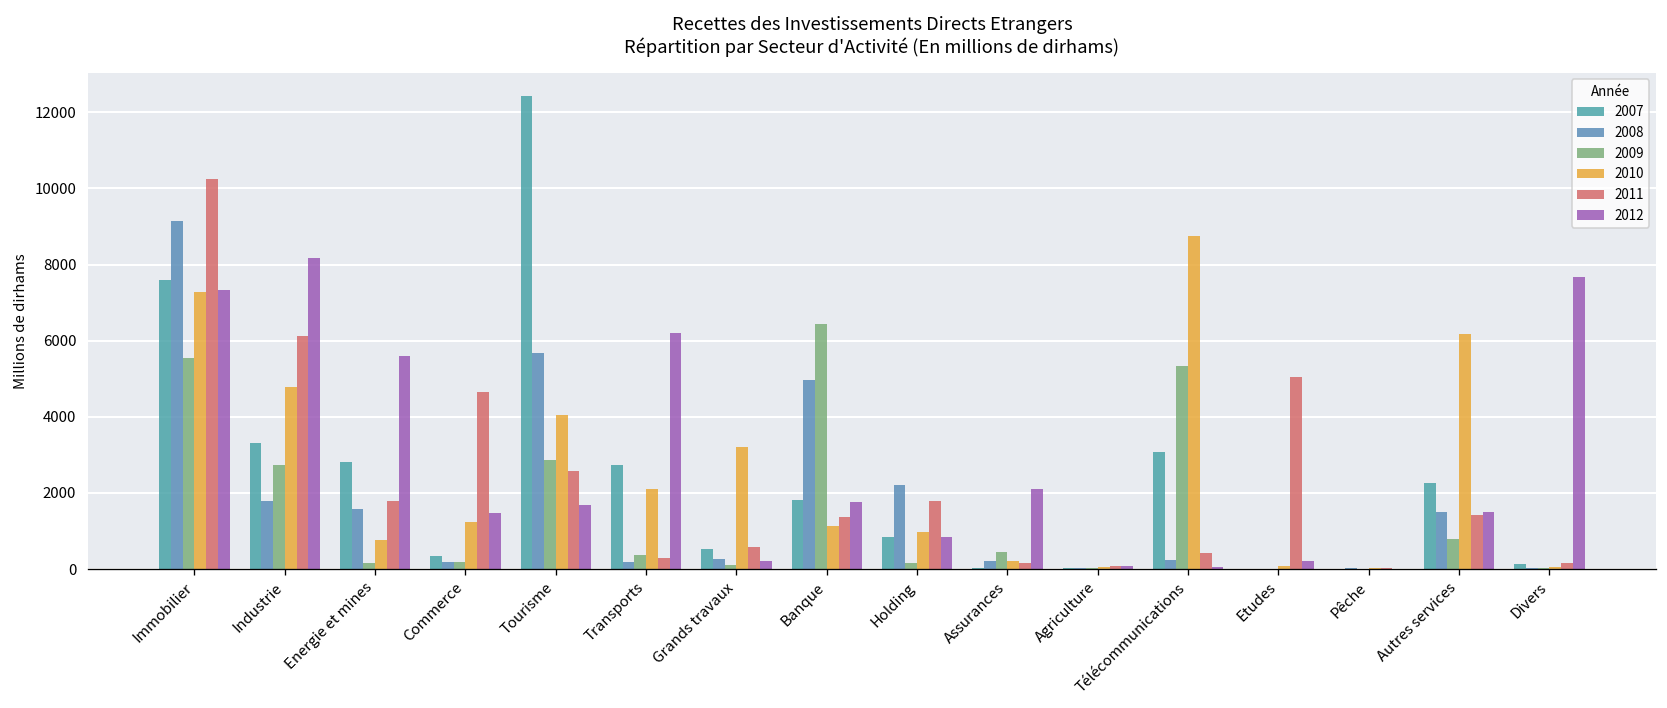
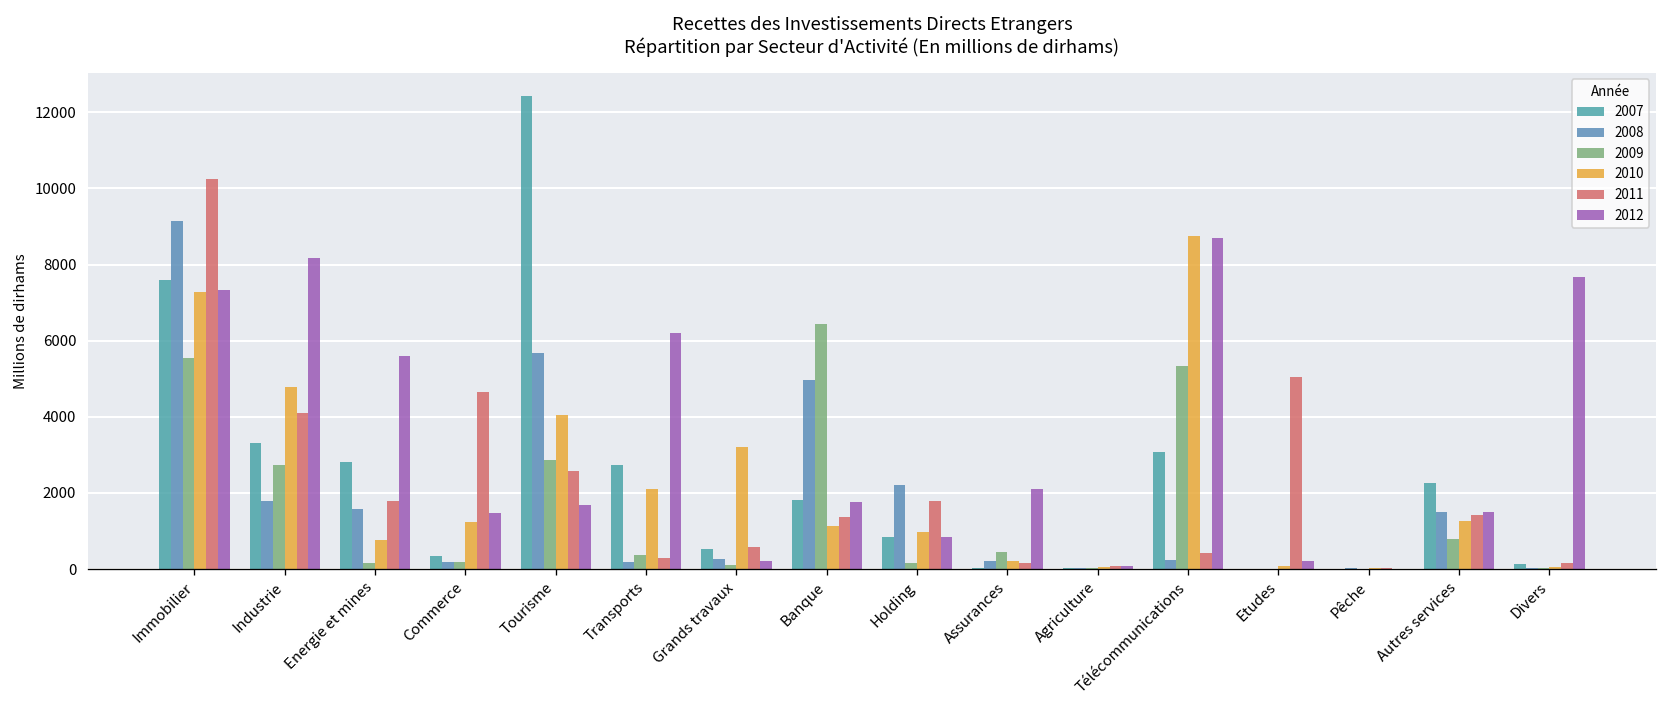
2011, Industrie: 6100 -> 4100
2012, Télécommunications: 100 -> 8700
2010, Autres services: 6200 -> 1300
